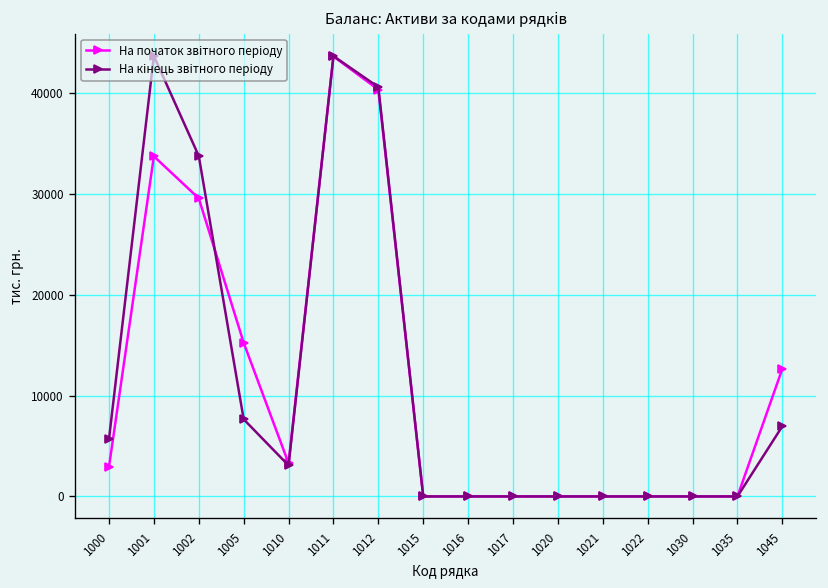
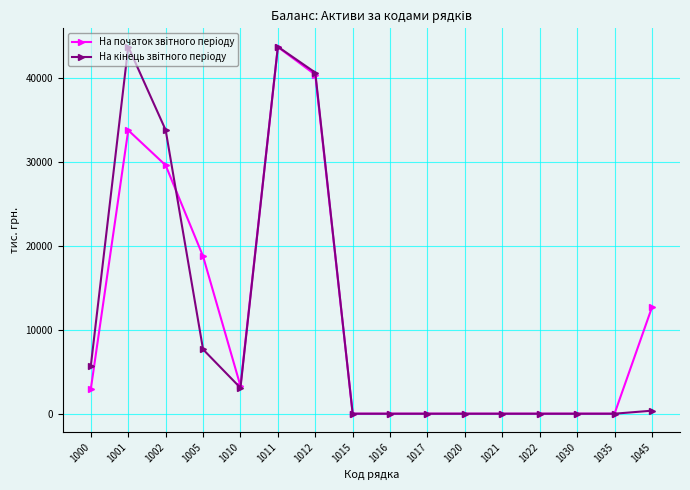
На початок звітного періоду, 1005: 15000 -> 19000
На кінець звітного періоду, 1045: 7000 -> 0
